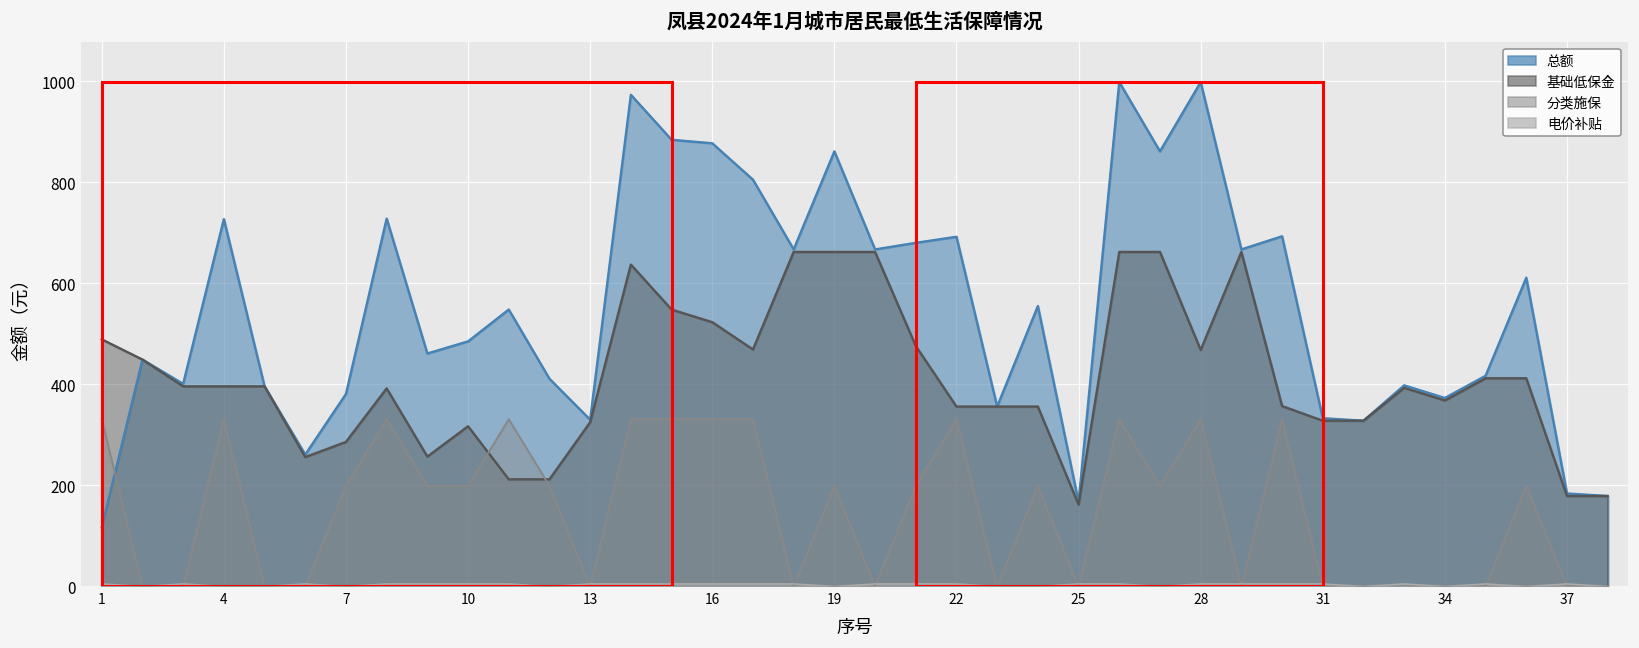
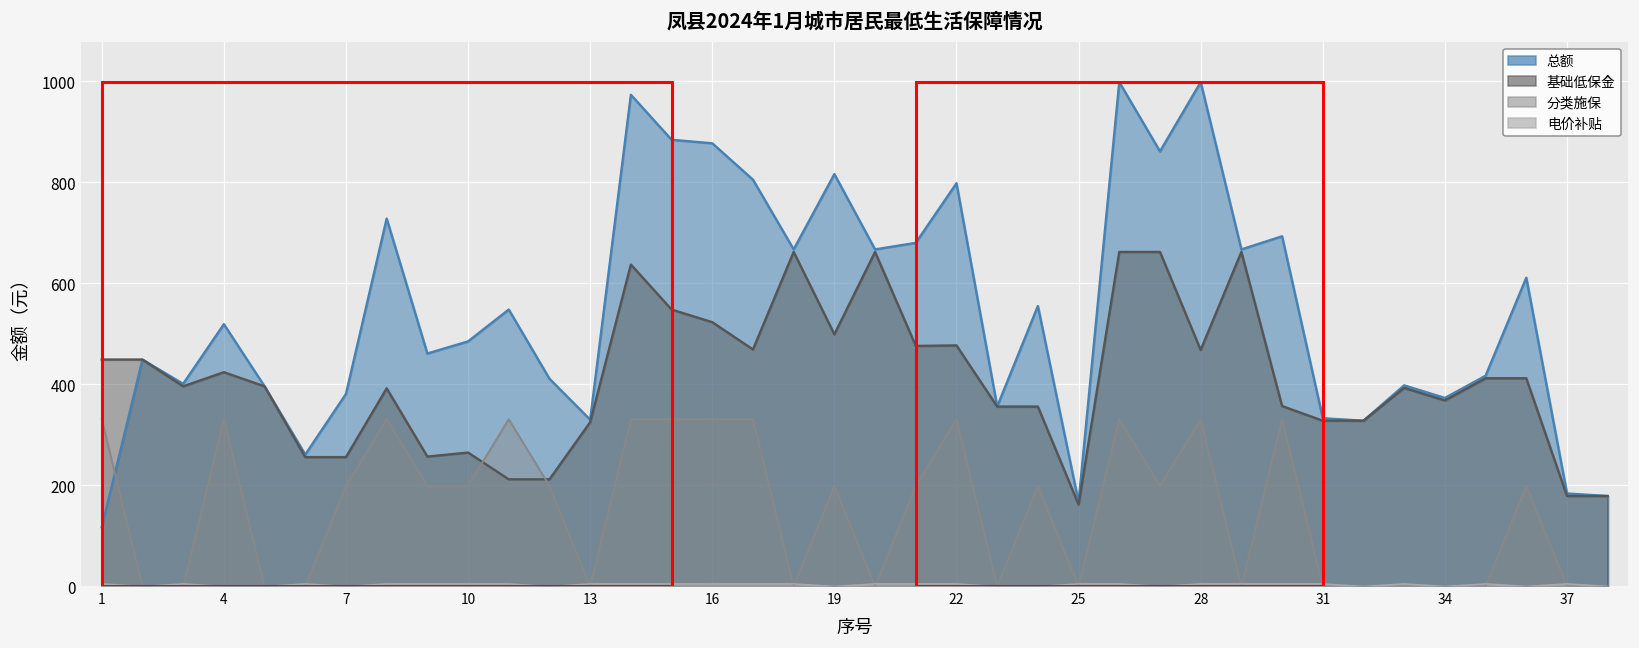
基础低保金, 1: 490 -> 450
总额, 4: 730 -> 520
基础低保金, 4: 400 -> 420
基础低保金, 7: 290 -> 260
基础低保金, 10: 320 -> 270
总额, 19: 860 -> 820
基础低保金, 19: 660 -> 500
总额, 22: 690 -> 800
基础低保金, 22: 360 -> 480
